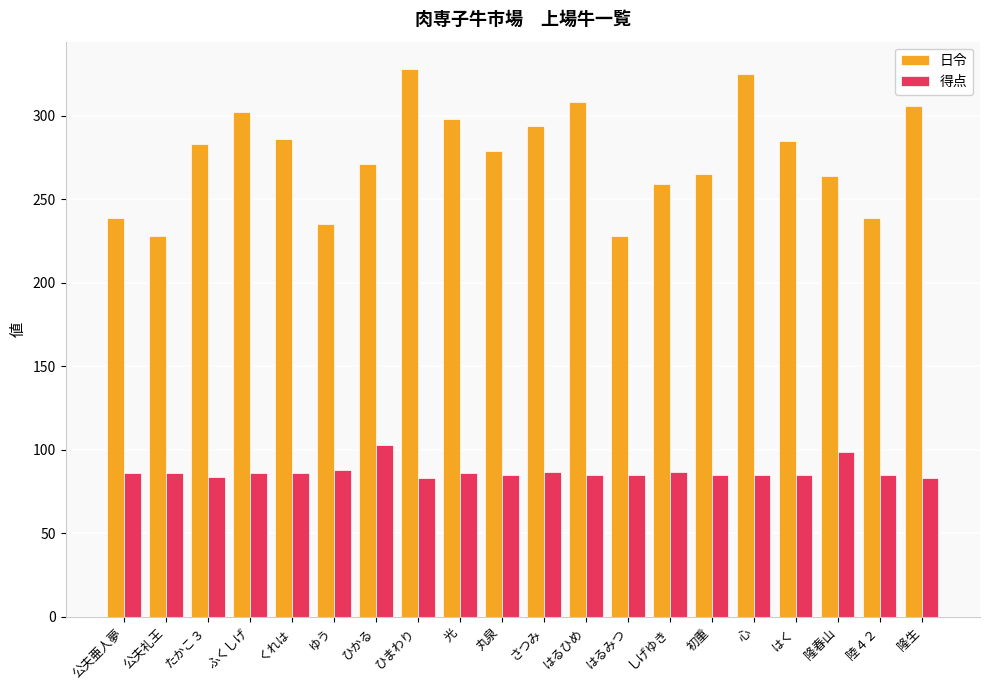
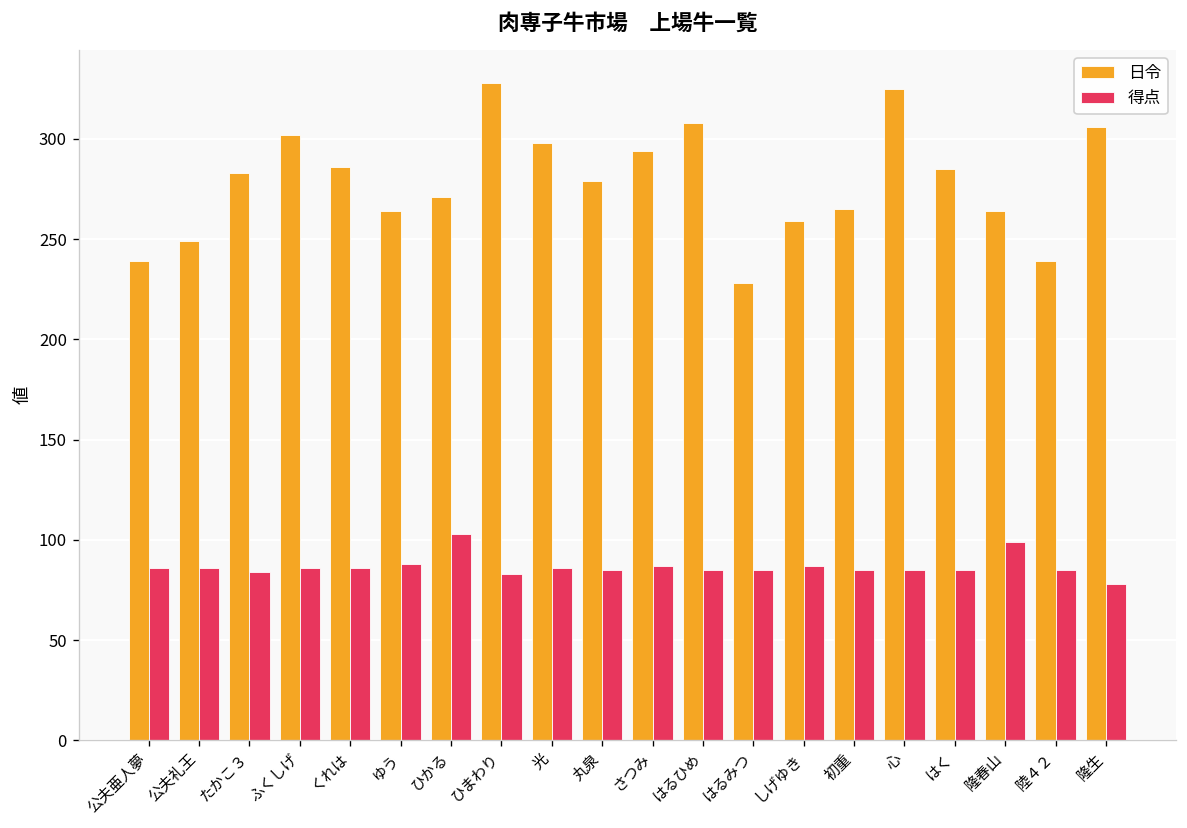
日令, 公夫礼王: 228 -> 249
日令, ゆう: 235 -> 264
得点, 隆生: 83 -> 78
